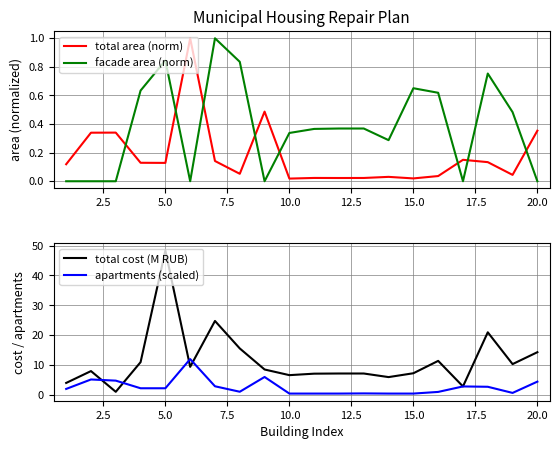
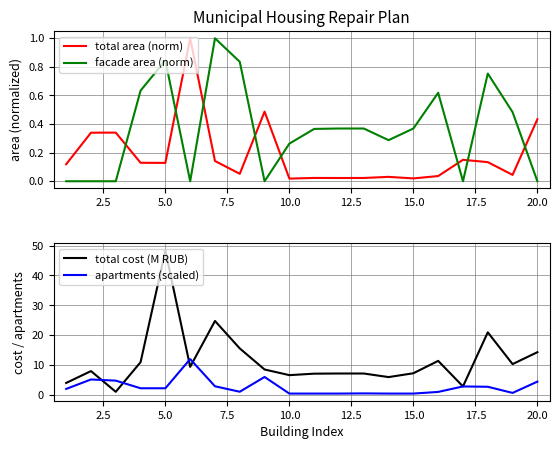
Municipal Housing Repair Plan, facade area (norm), 10.0: 0.34 -> 0.26
Municipal Housing Repair Plan, facade area (norm), 15.0: 0.65 -> 0.37
Municipal Housing Repair Plan, total area (norm), 20.0: 0.35 -> 0.43
